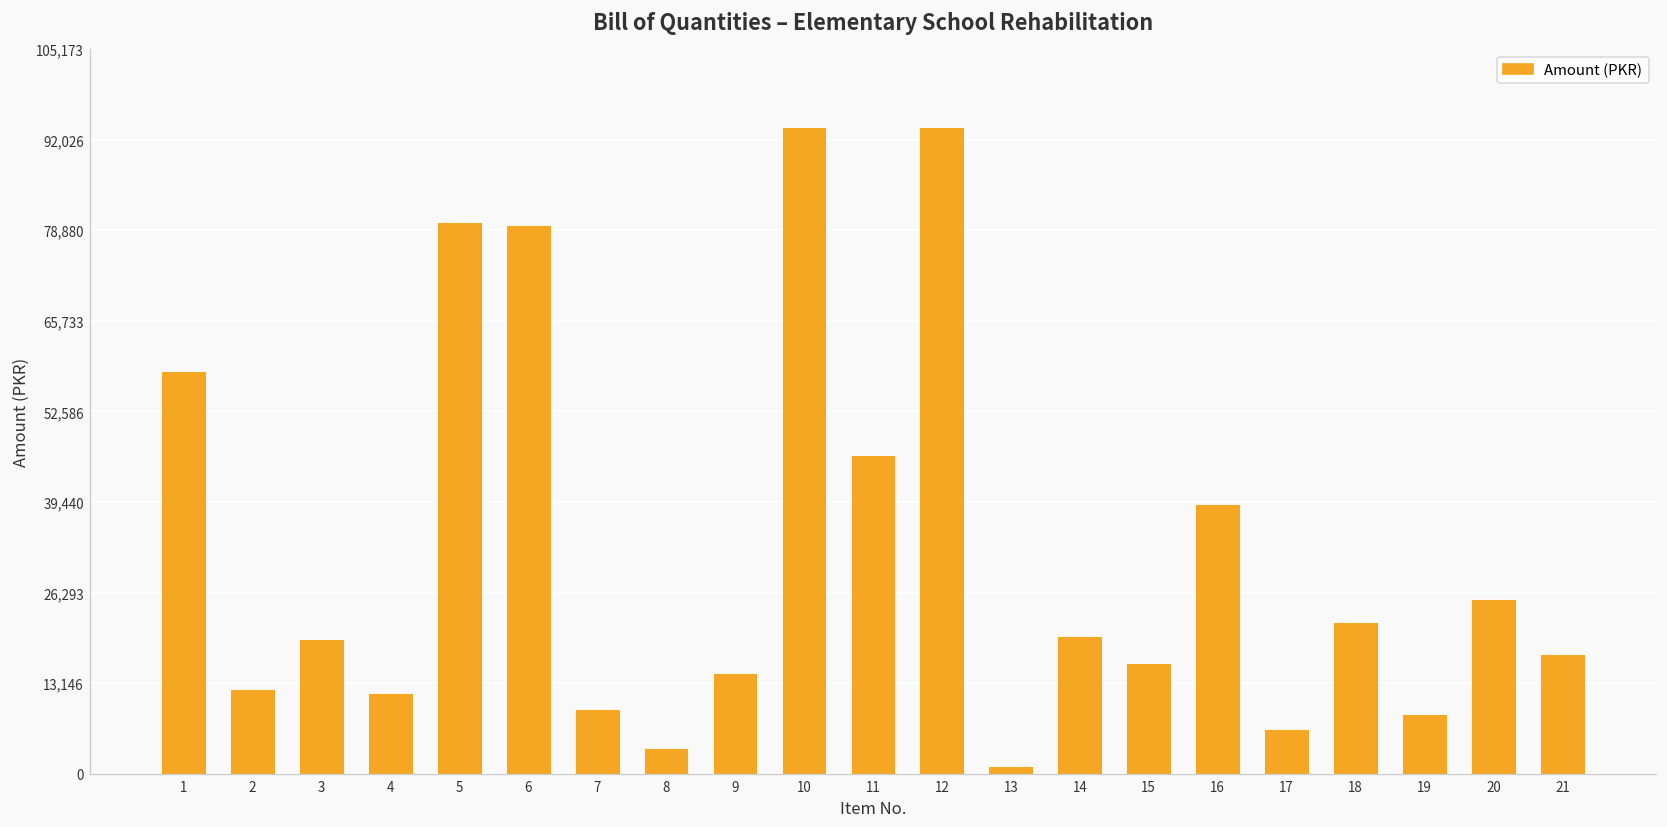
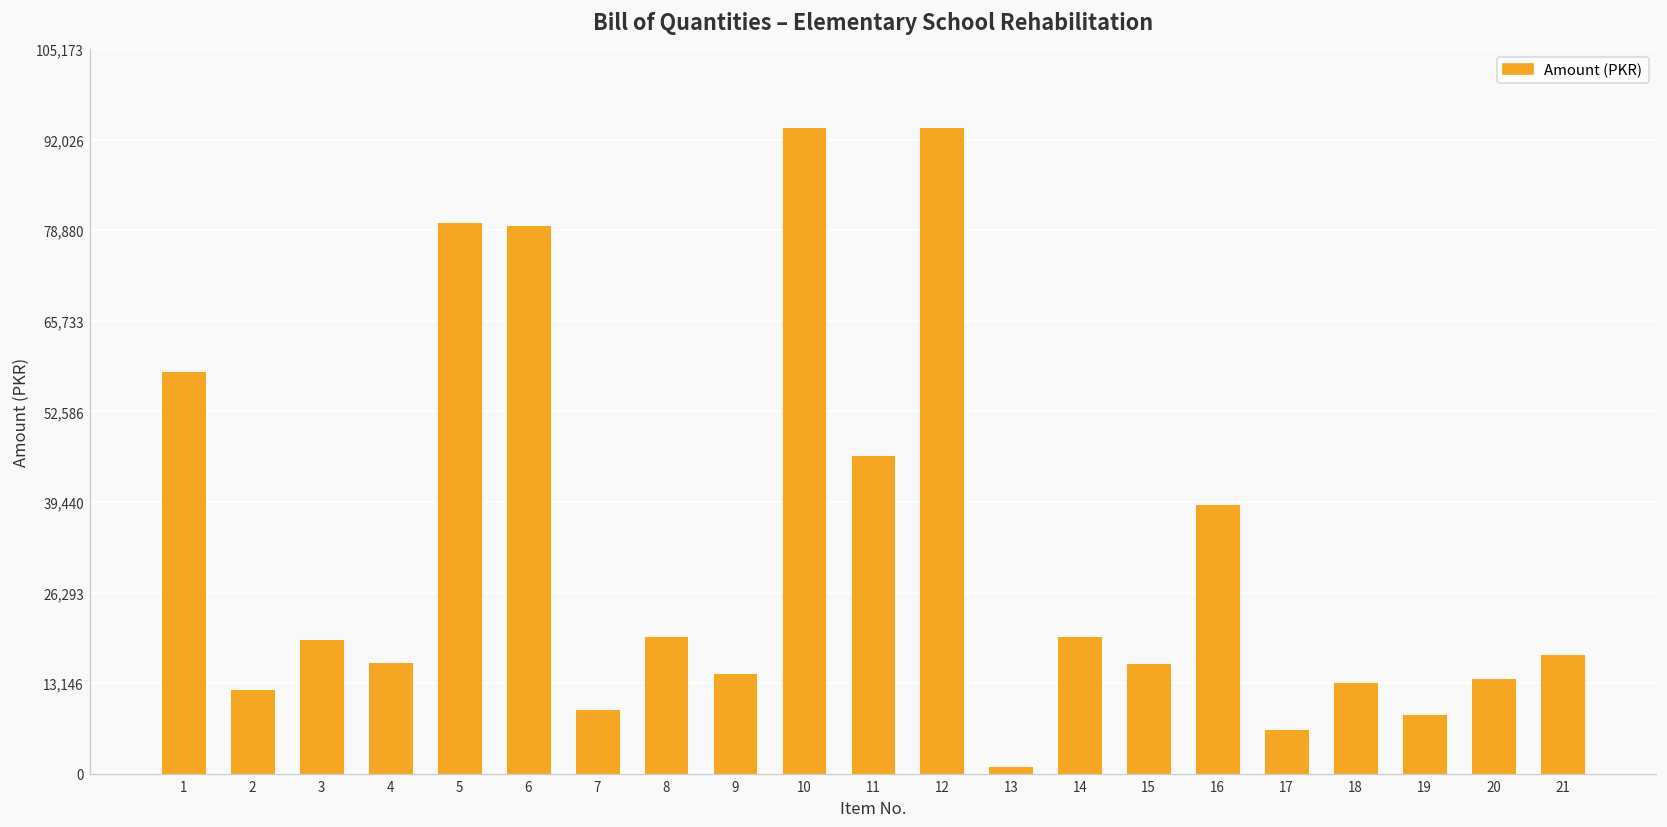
4: 12,000 -> 16,000
8: 4,000 -> 20,000
18: 22,000 -> 13,000
20: 25,000 -> 14,000
